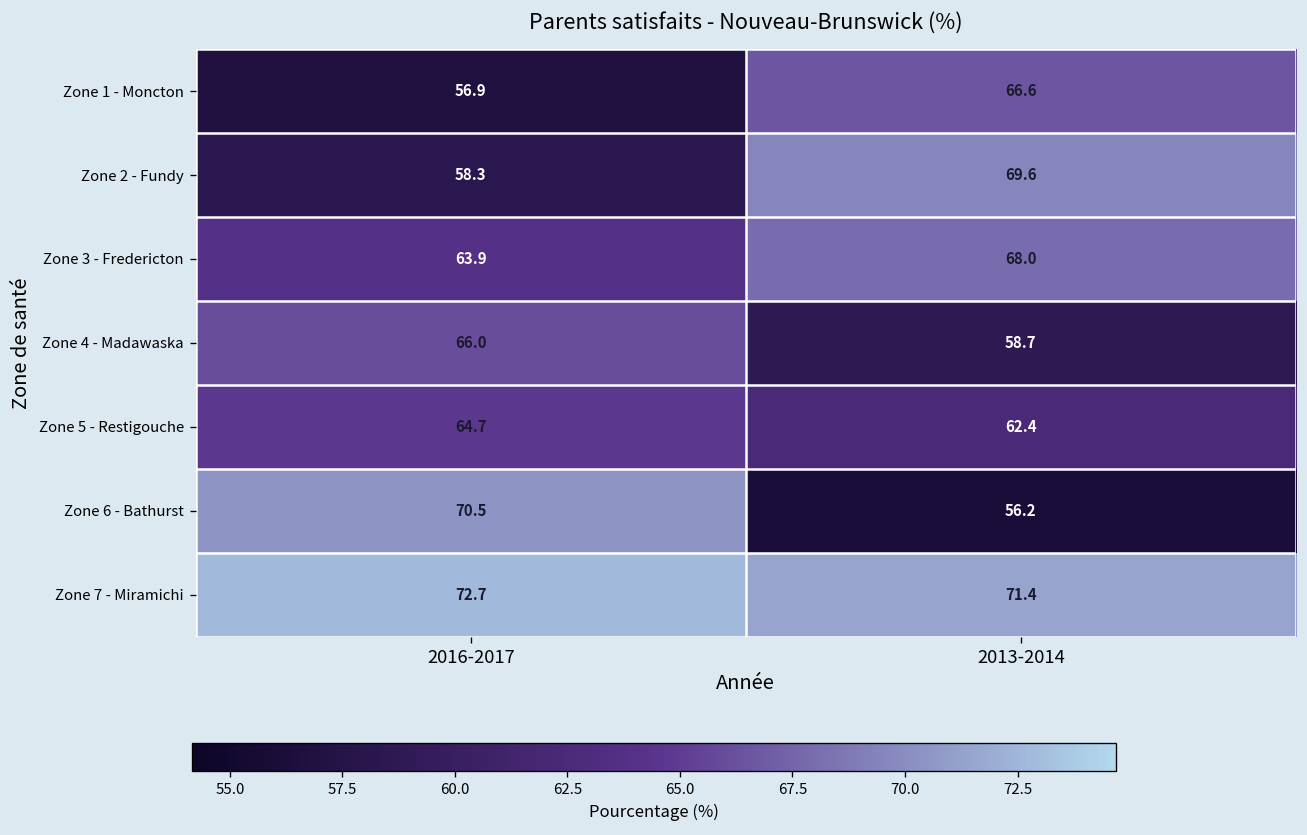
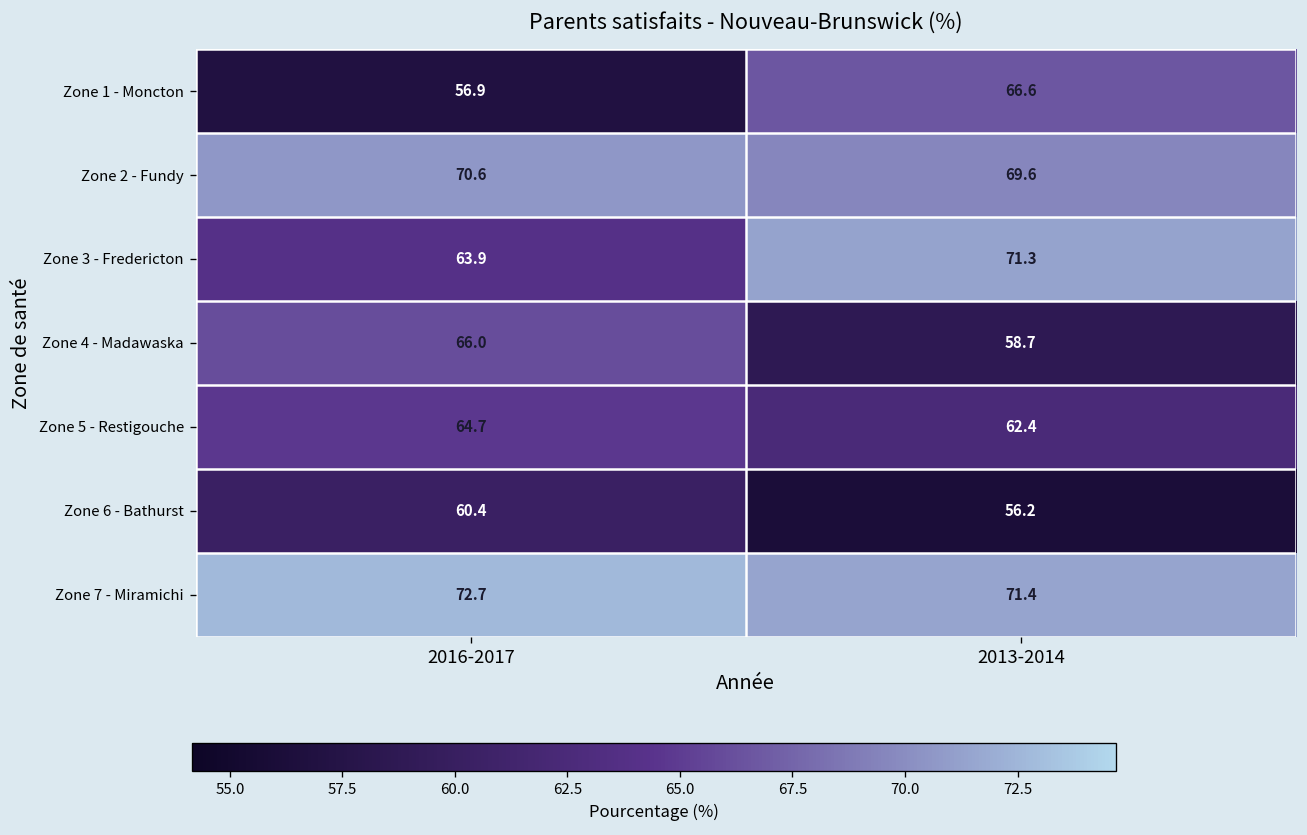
Zone 2 - Fundy, 2016-2017: 58.3 -> 70.6
Zone 3 - Fredericton, 2013-2014: 68.0 -> 71.3
Zone 6 - Bathurst, 2016-2017: 70.5 -> 60.4
